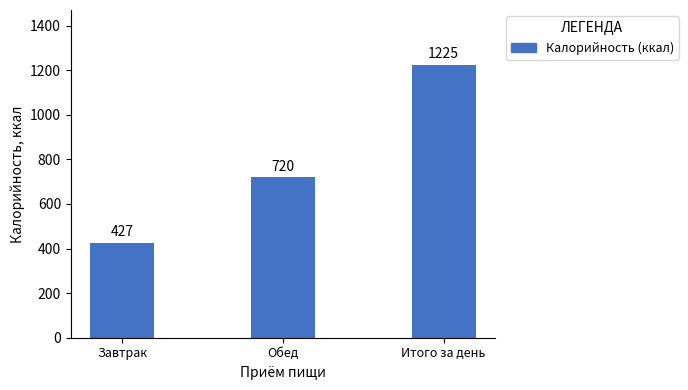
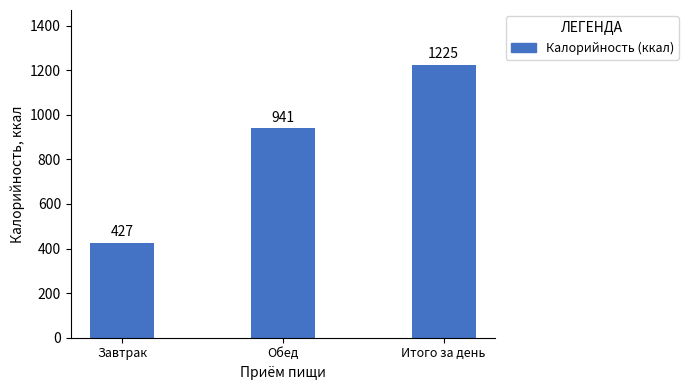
Обед: 720 -> 941
